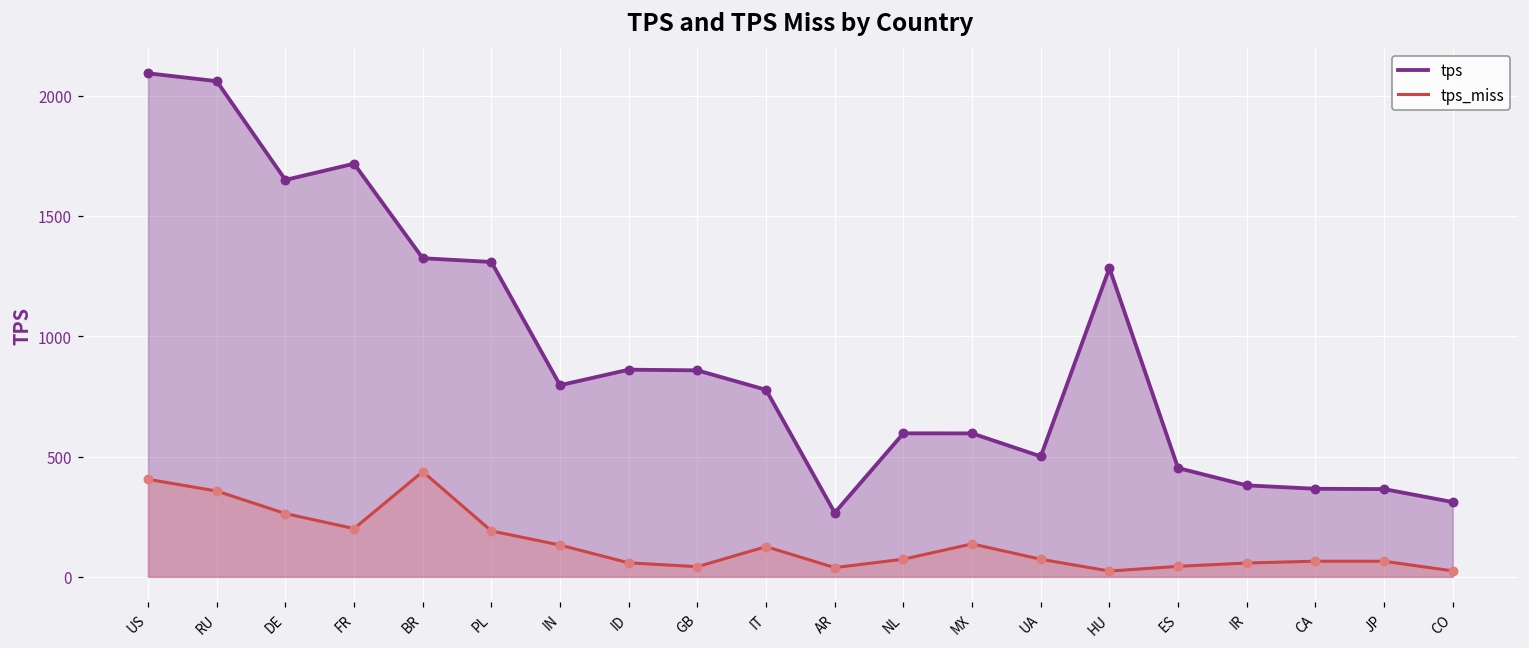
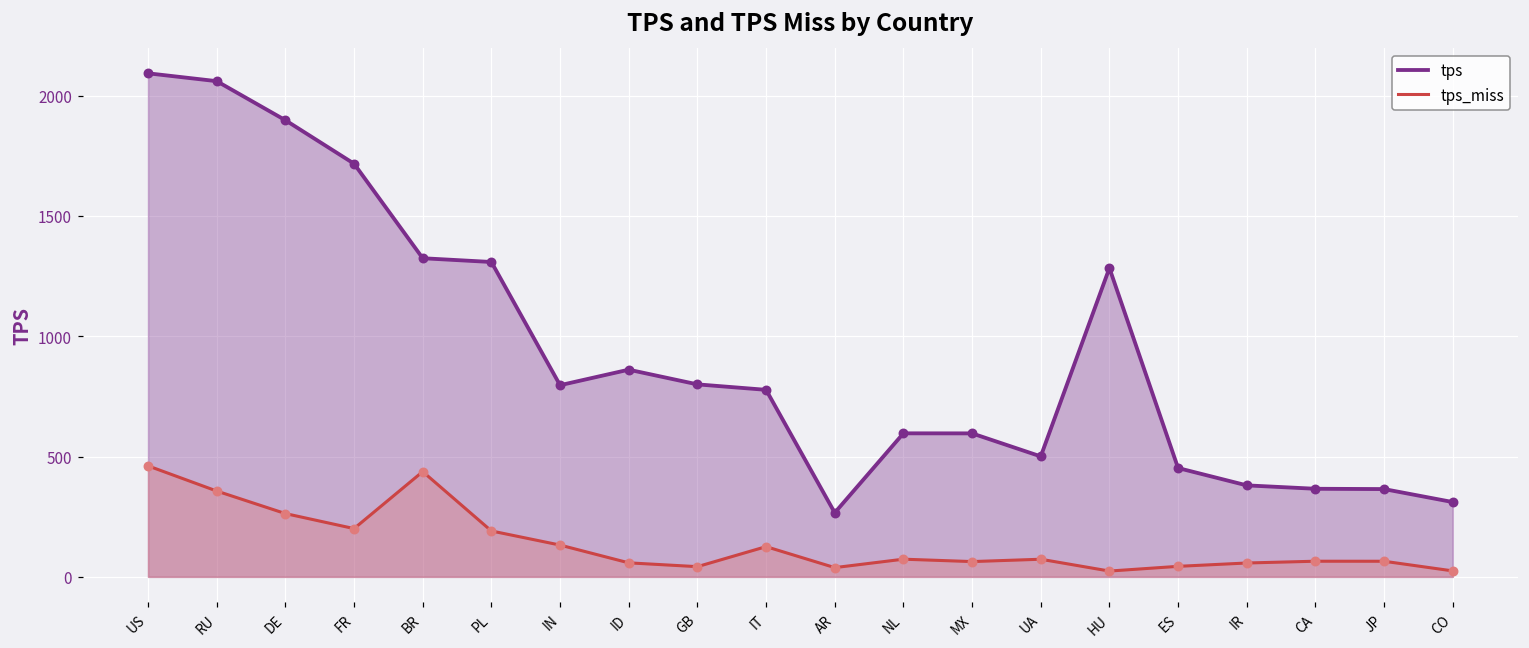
tps_miss, US: 410 -> 460
tps, DE: 1650 -> 1900
tps, GB: 860 -> 800
tps_miss, MX: 140 -> 60
